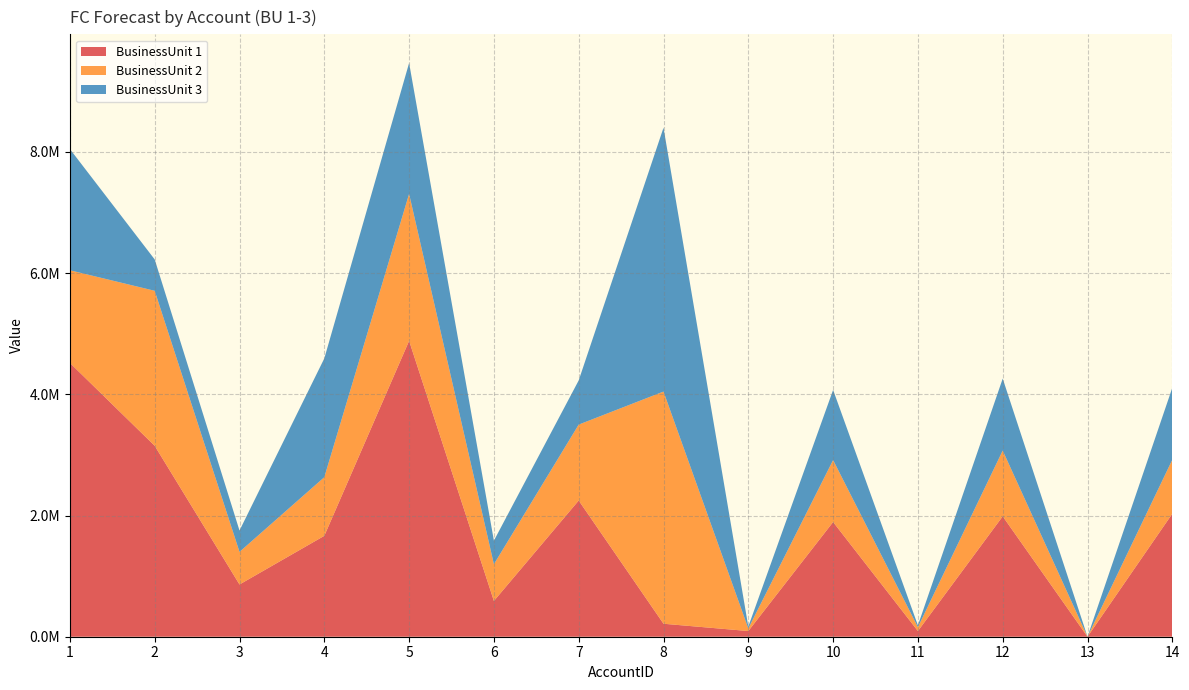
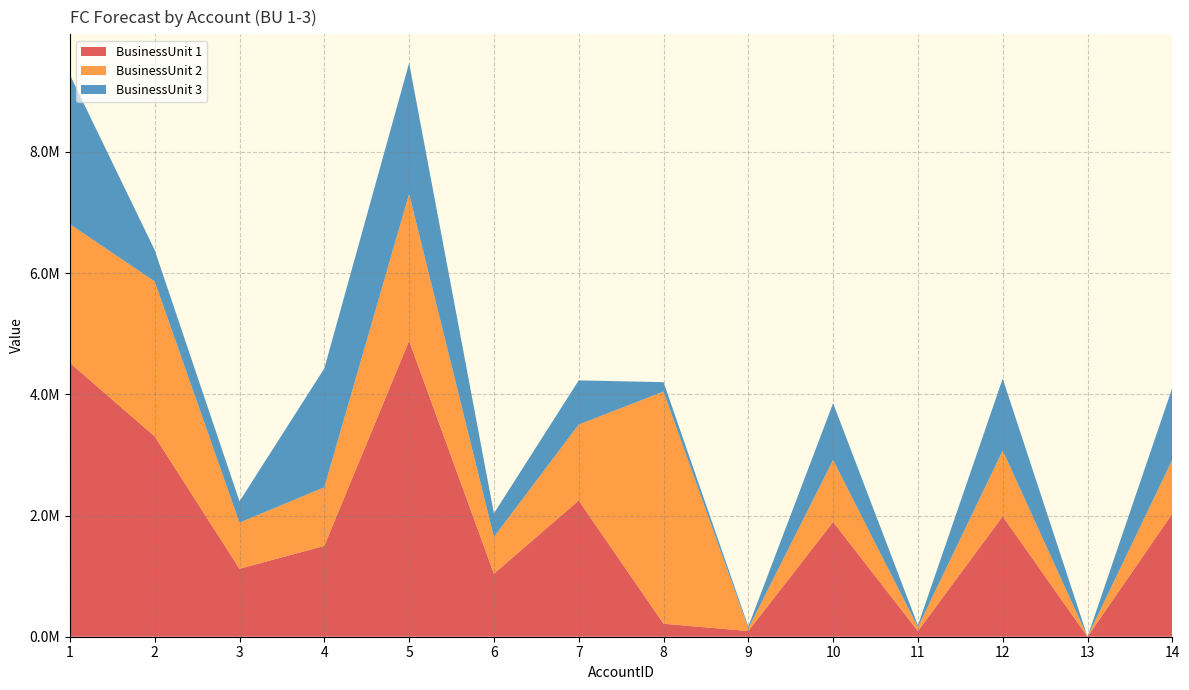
BusinessUnit 2, 1: 1500000 -> 2300000
BusinessUnit 3, 1: 2000000 -> 2500000
BusinessUnit 1, 2: 3200000 -> 3300000
BusinessUnit 1, 3: 900000 -> 1100000
BusinessUnit 2, 3: 500000 -> 800000
BusinessUnit 1, 4: 1700000 -> 1500000
BusinessUnit 1, 6: 600000 -> 1000000
BusinessUnit 3, 8: 4400000 -> 200000
BusinessUnit 3, 10: 1200000 -> 900000
